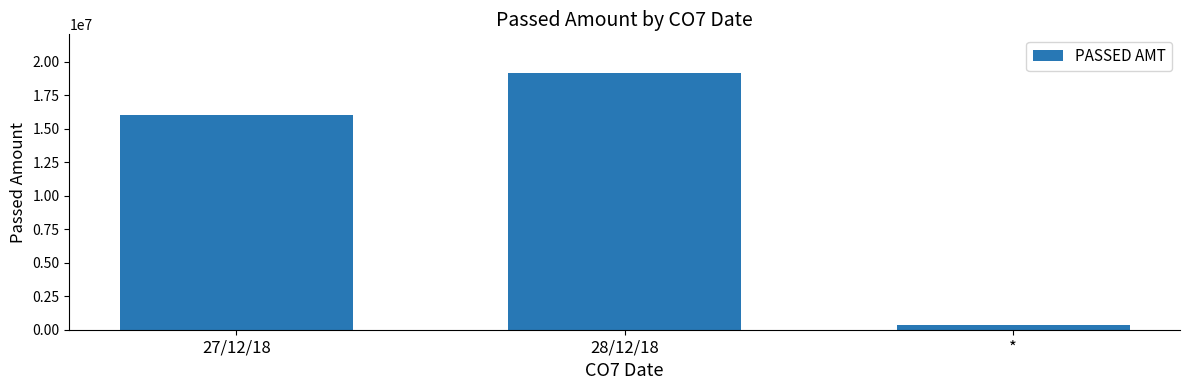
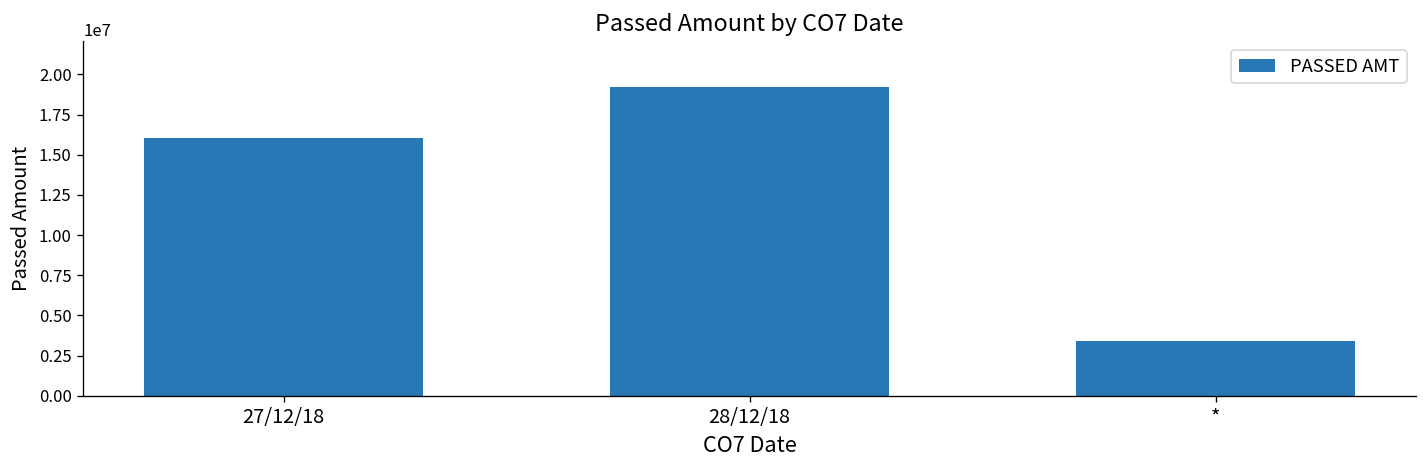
*: 300000 -> 3400000
